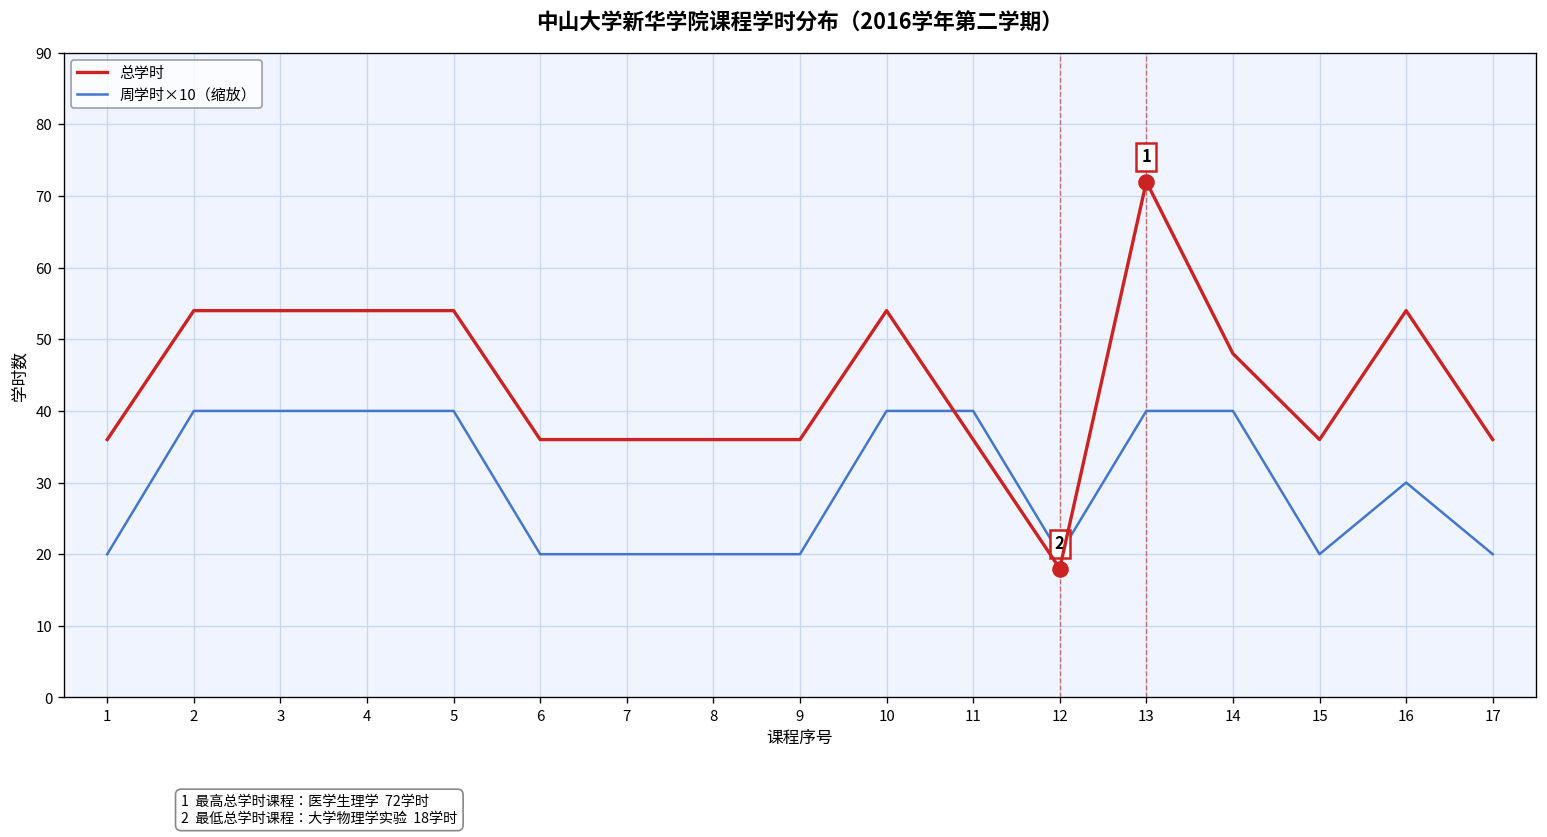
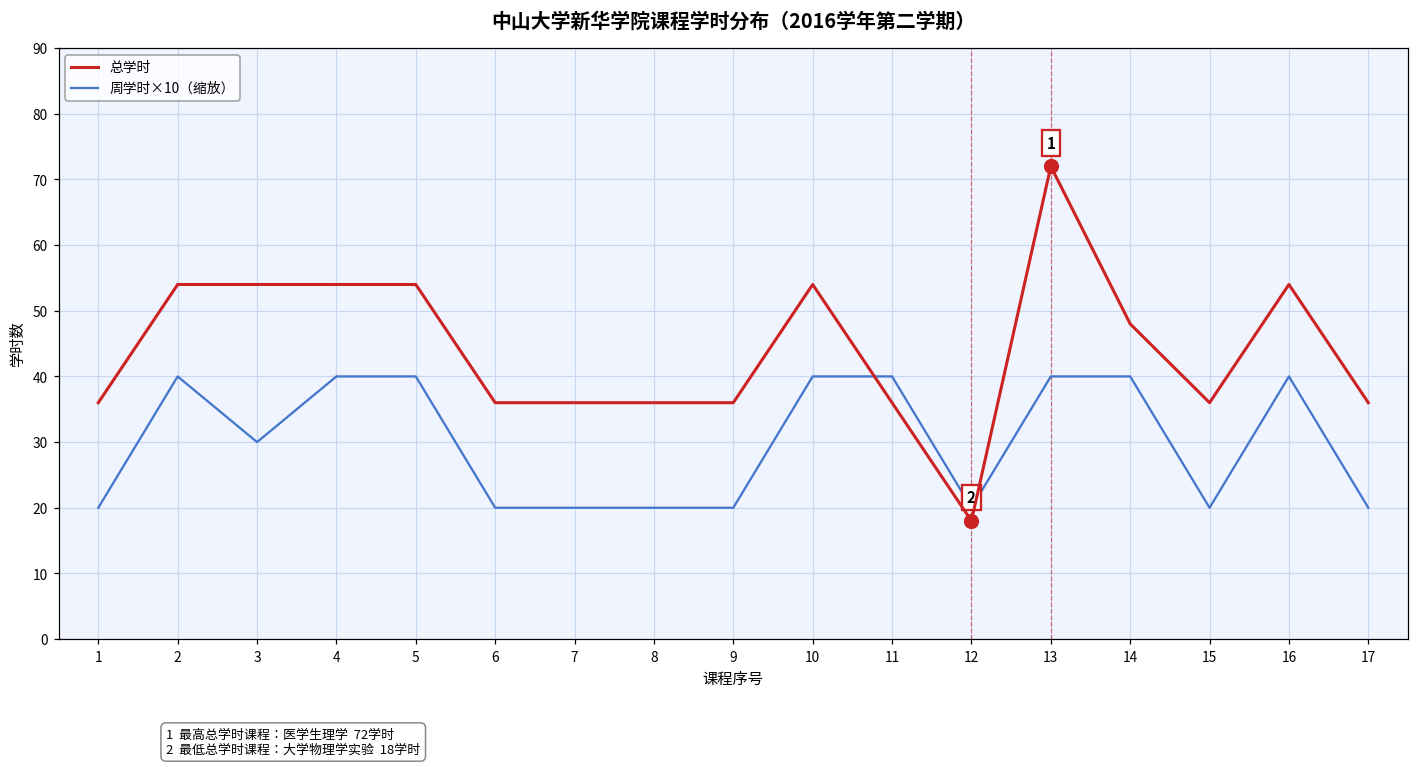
周学时×10（缩放）, 3: 40 -> 30
周学时×10（缩放）, 16: 30 -> 40
